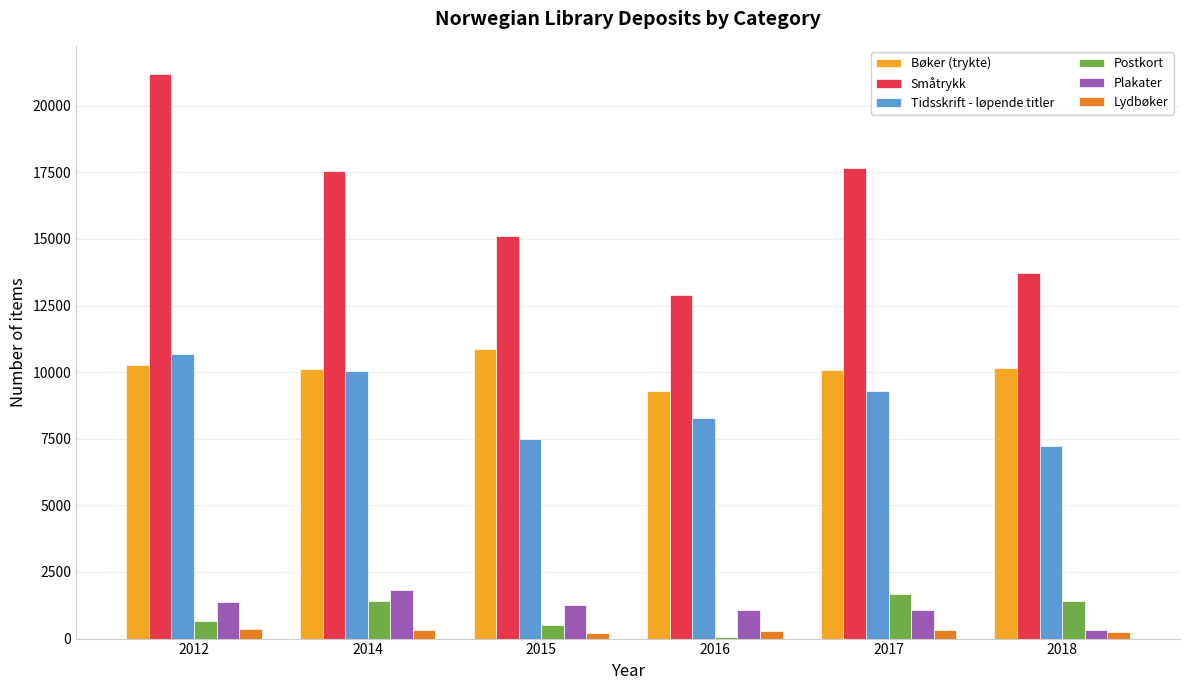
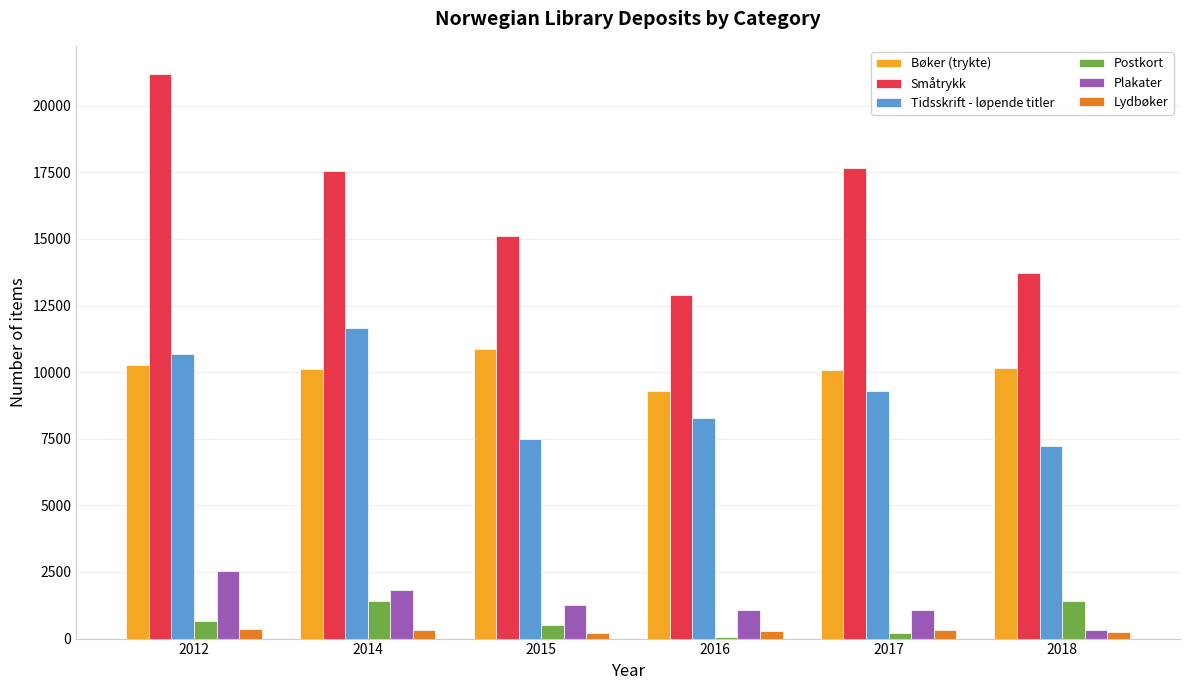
Plakater, 2012: 1400 -> 2500
Tidsskrift - løpende titler, 2014: 10100 -> 11700
Postkort, 2017: 1700 -> 200
